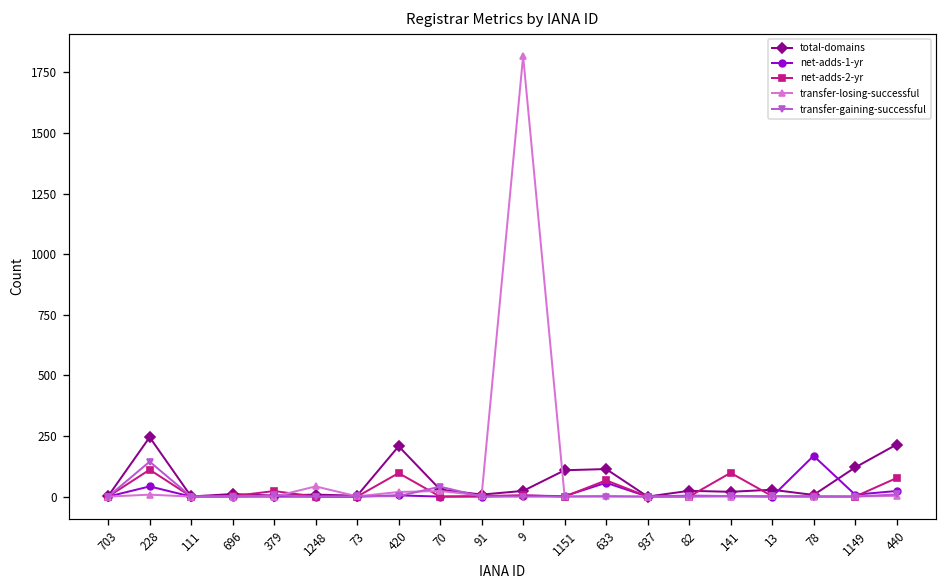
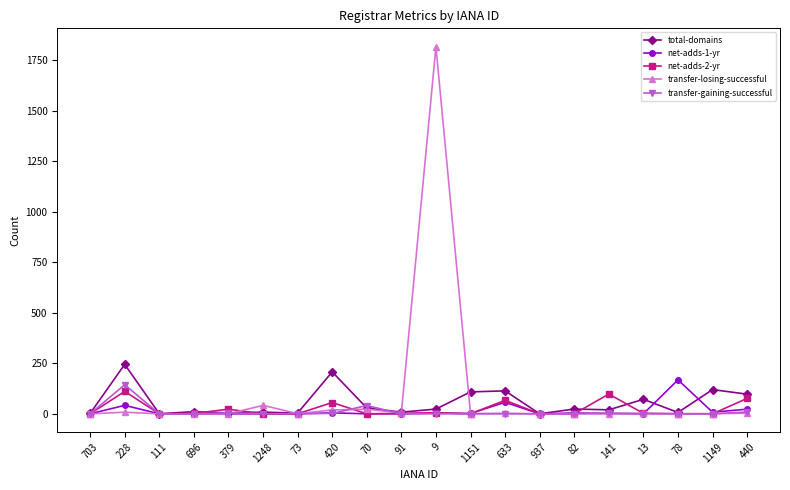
net-adds-2-yr, 420: 100 -> 60
total-domains, 13: 30 -> 70
total-domains, 440: 210 -> 100
